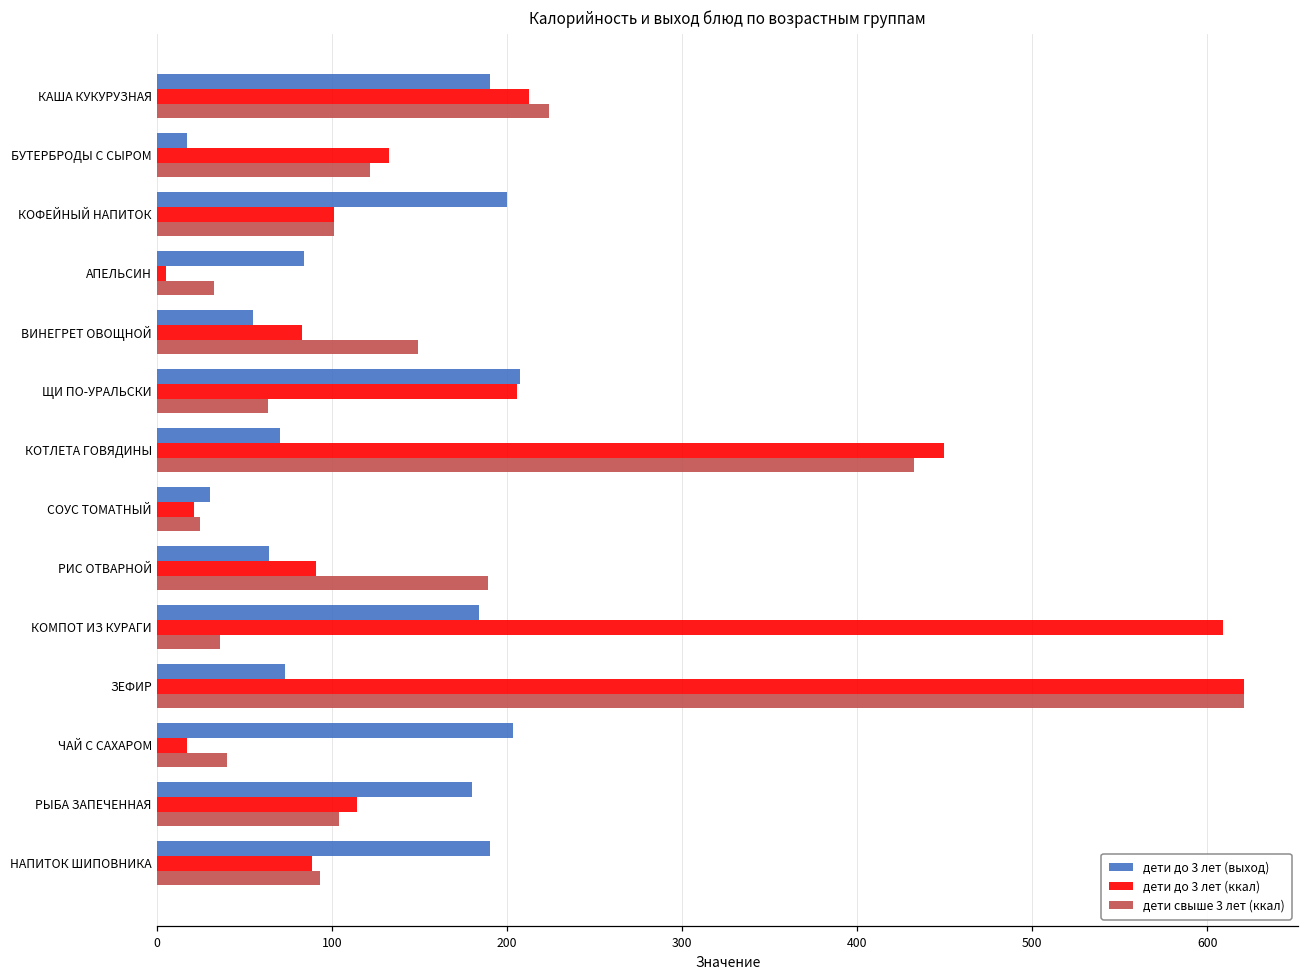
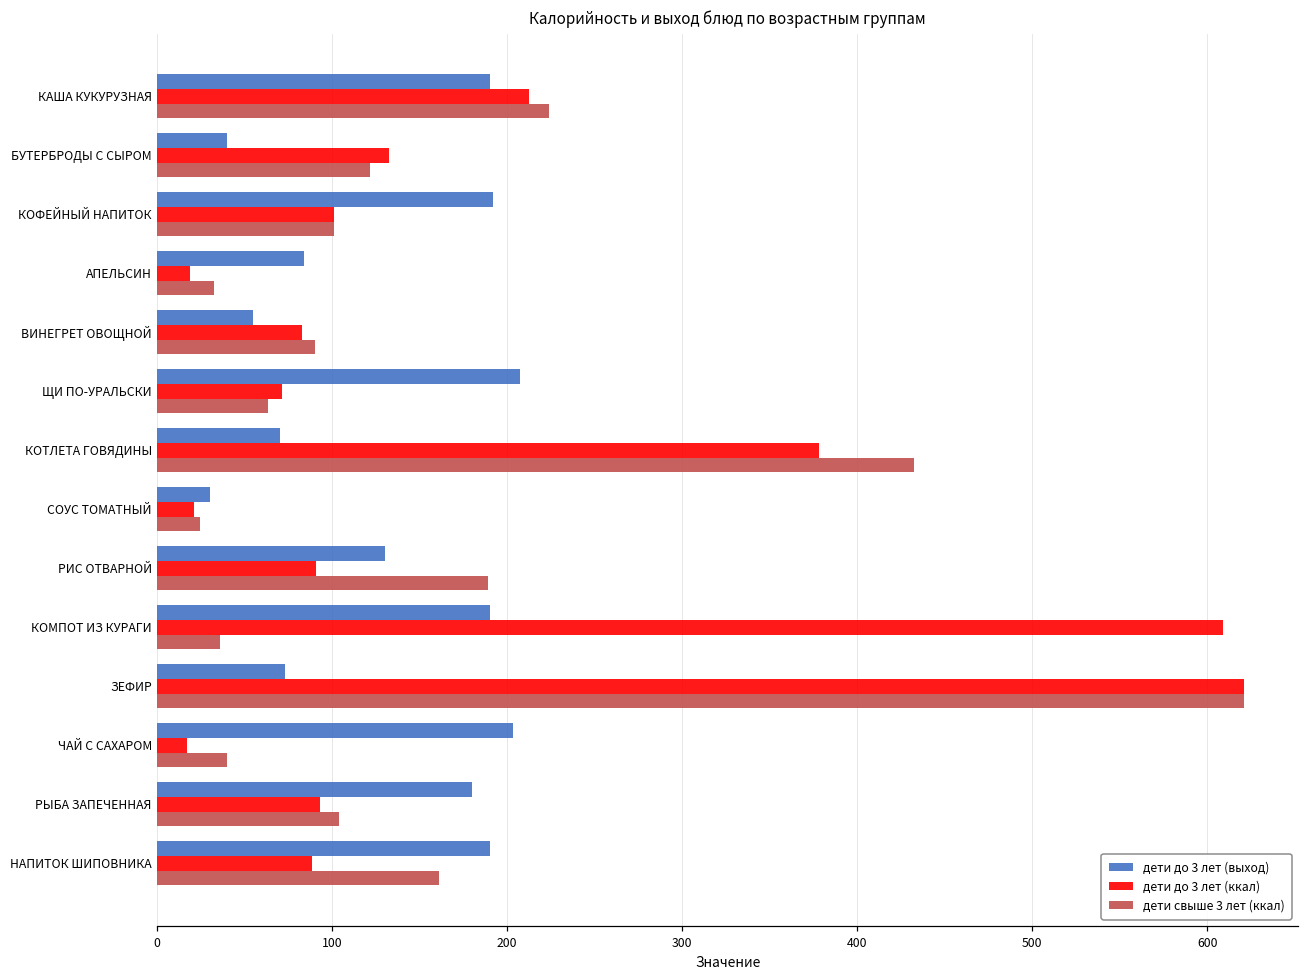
дети до 3 лет (выход), БУТЕРБРОДЫ С СЫРОМ: 17 -> 40
дети до 3 лет (выход), КОФЕЙНЫЙ НАПИТОК: 200 -> 192
дети до 3 лет (ккал), АПЕЛЬСИН: 5 -> 19
дети свыше 3 лет (ккал), ВИНЕГРЕТ ОВОЩНОЙ: 149 -> 90
дети до 3 лет (ккал), ЩИ ПО-УРАЛЬСКИ: 206 -> 71
дети до 3 лет (ккал), КОТЛЕТА ГОВЯДИНЫ: 449 -> 378
дети до 3 лет (выход), РИС ОТВАРНОЙ: 64 -> 130
дети до 3 лет (выход), КОМПОТ ИЗ КУРАГИ: 184 -> 190
дети до 3 лет (ккал), РЫБА ЗАПЕЧЕННАЯ: 114 -> 93
дети свыше 3 лет (ккал), НАПИТОК ШИПОВНИКА: 93 -> 161
